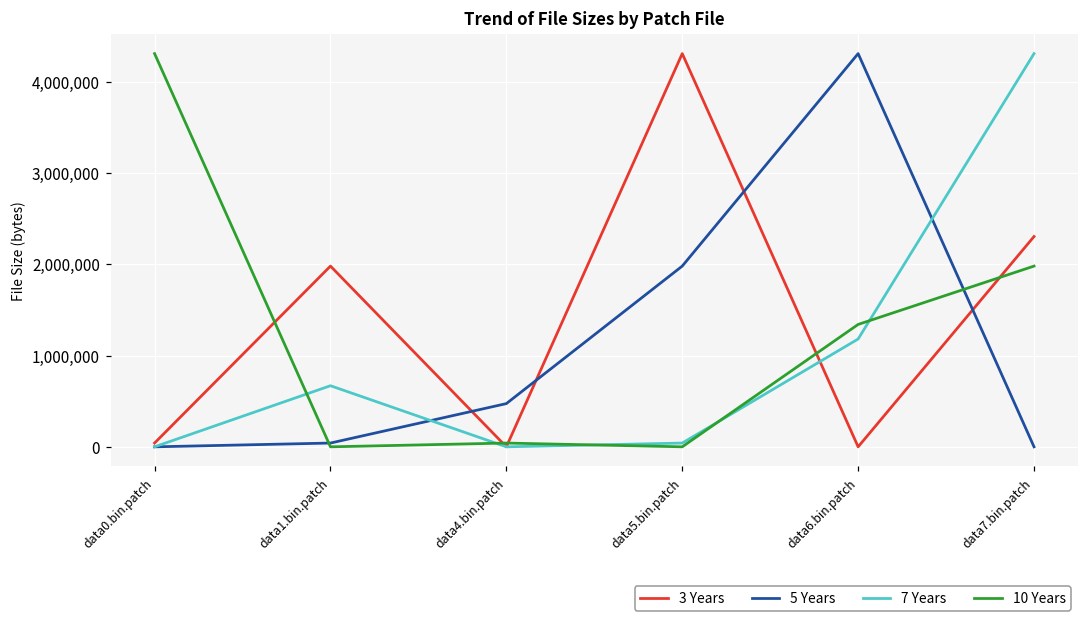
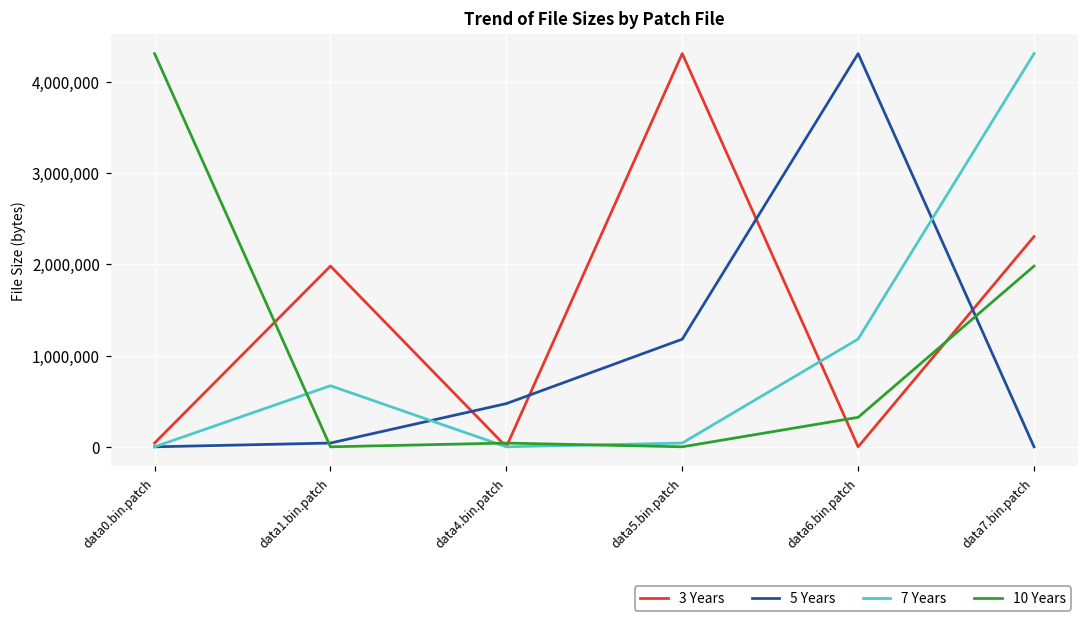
5 Years, data5.bin.patch: 2,000,000 -> 1,200,000
10 Years, data6.bin.patch: 1,300,000 -> 300,000
